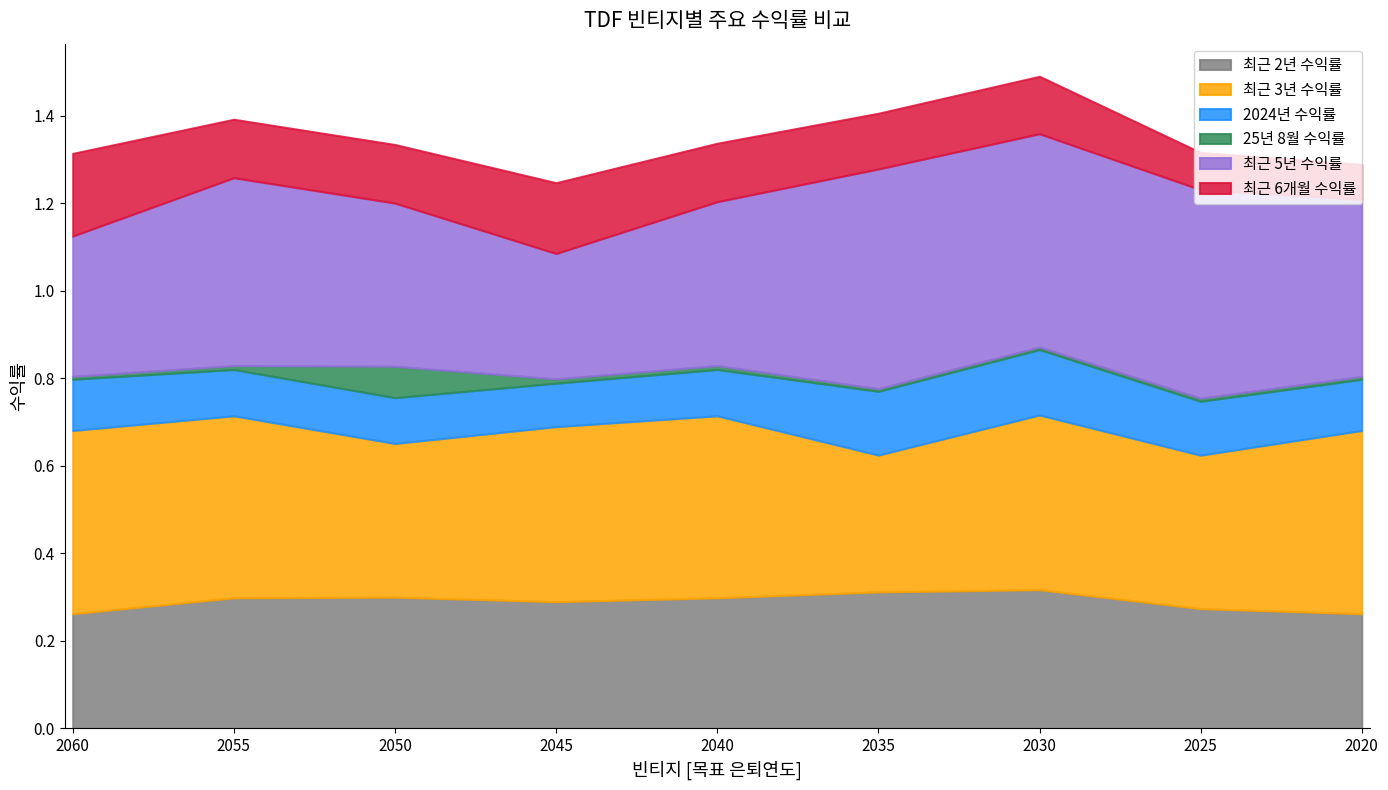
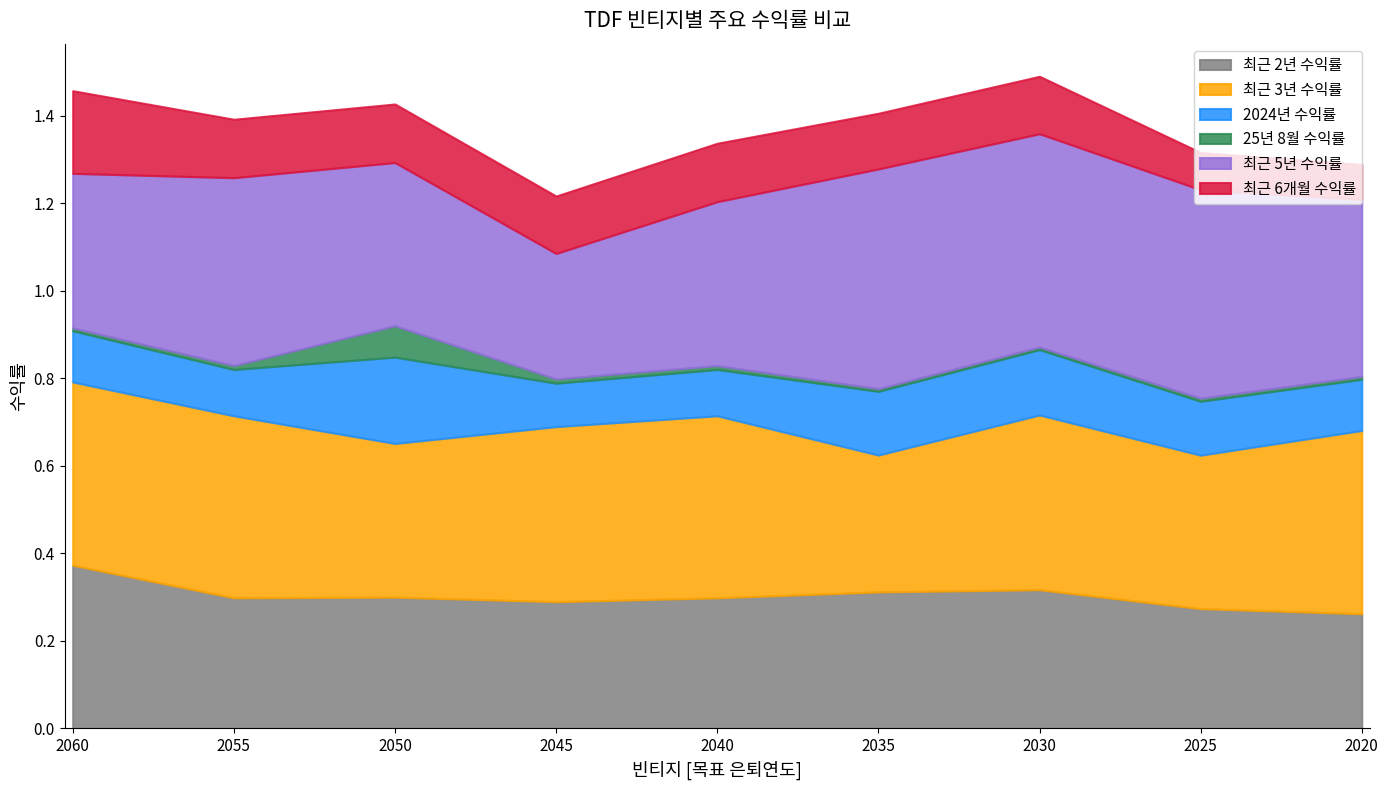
최근 2년 수익률, 2060: 0.26 -> 0.37
최근 5년 수익률, 2060: 0.32 -> 0.35
2024년 수익률, 2050: 0.10 -> 0.20
최근 6개월 수익률, 2045: 0.16 -> 0.13
